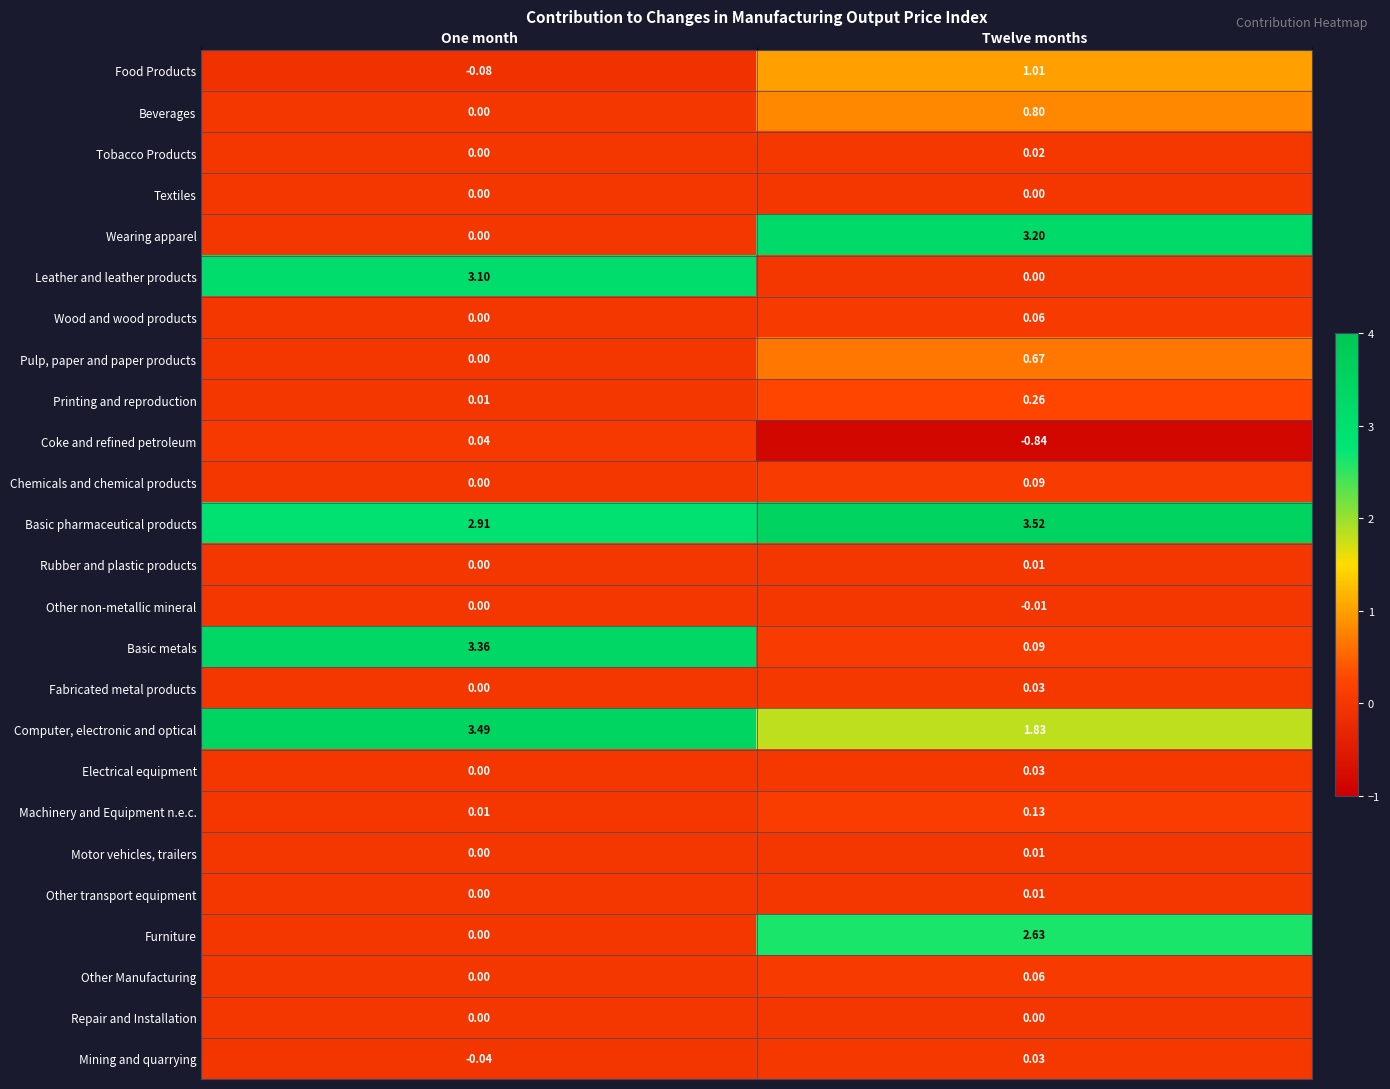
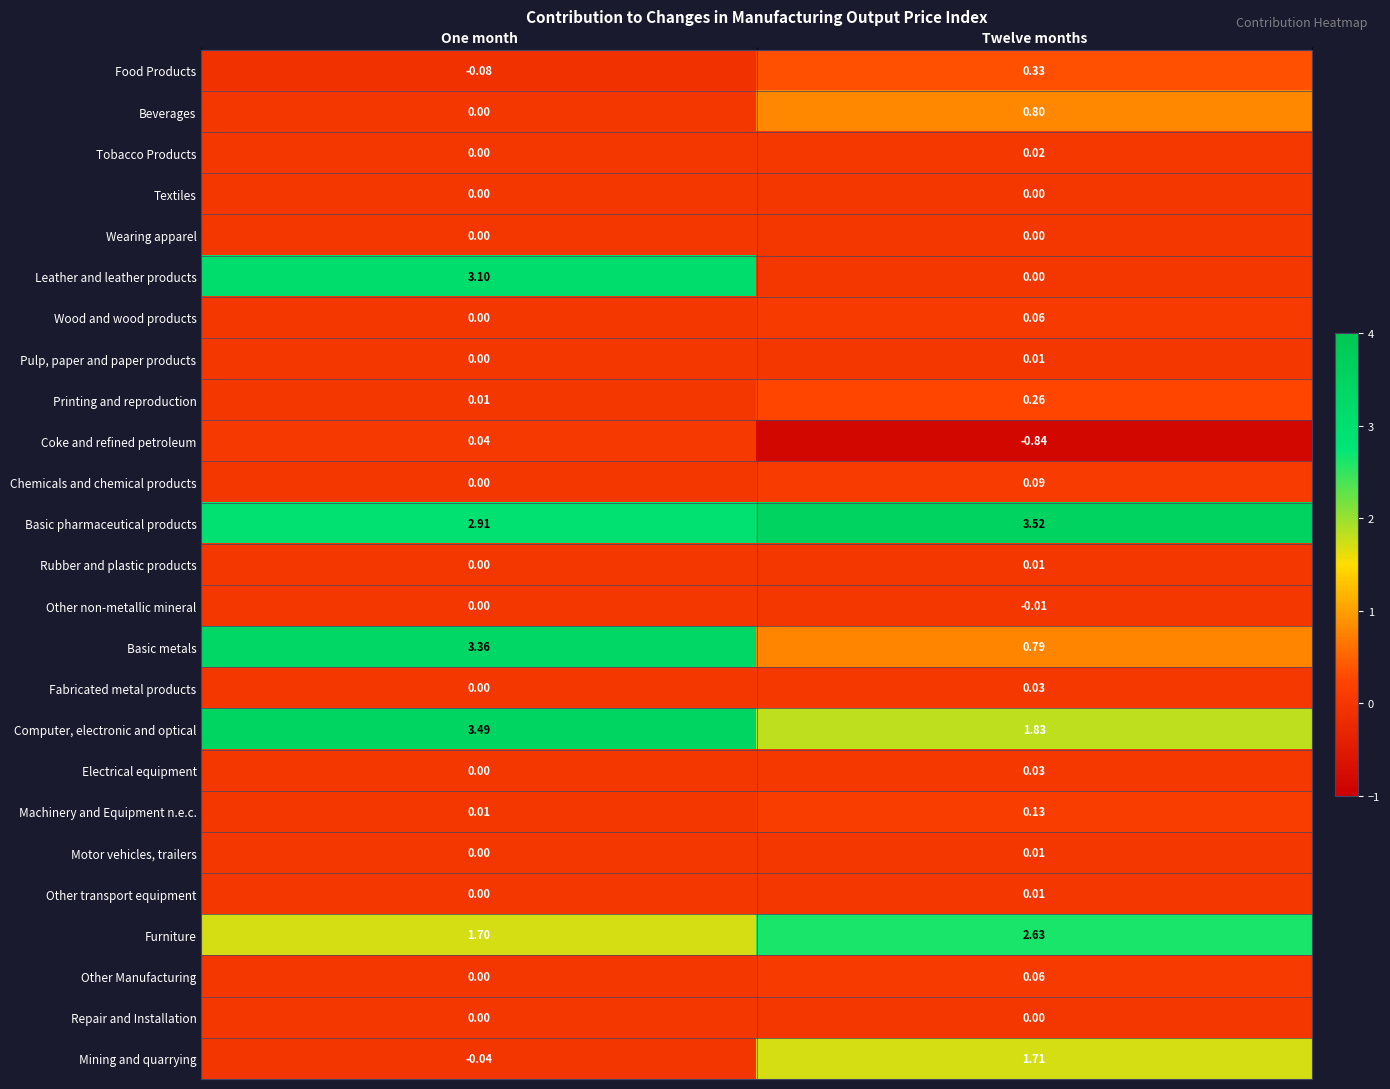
Food Products, Twelve months: 1.01 -> 0.33
Wearing apparel, Twelve months: 3.20 -> 0.00
Pulp, paper and paper products, Twelve months: 0.67 -> 0.01
Basic metals, Twelve months: 0.09 -> 0.79
Furniture, One month: 0.00 -> 1.70
Mining and quarrying, Twelve months: 0.03 -> 1.71
